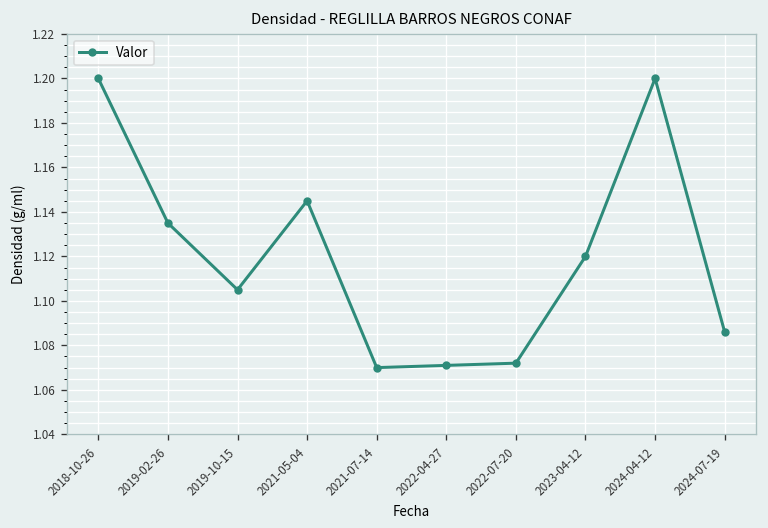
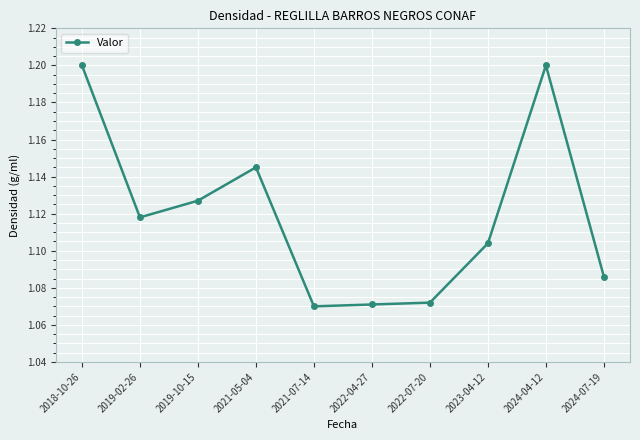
2019-02-26: 1.135 -> 1.118
2019-10-15: 1.105 -> 1.127
2023-04-12: 1.120 -> 1.104
